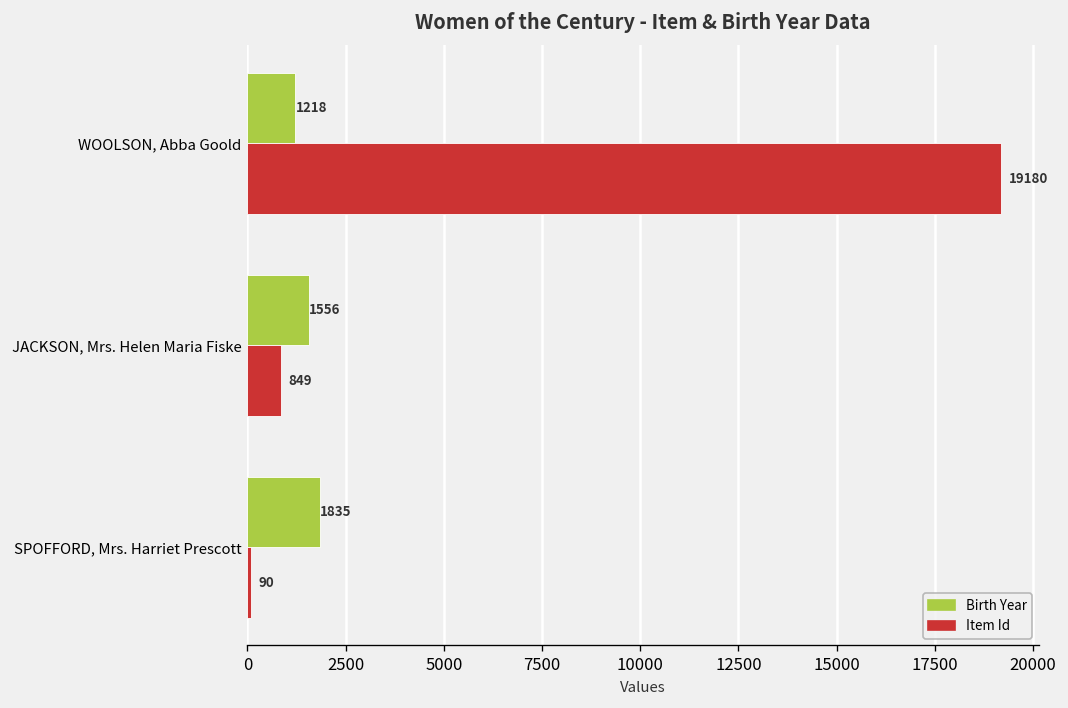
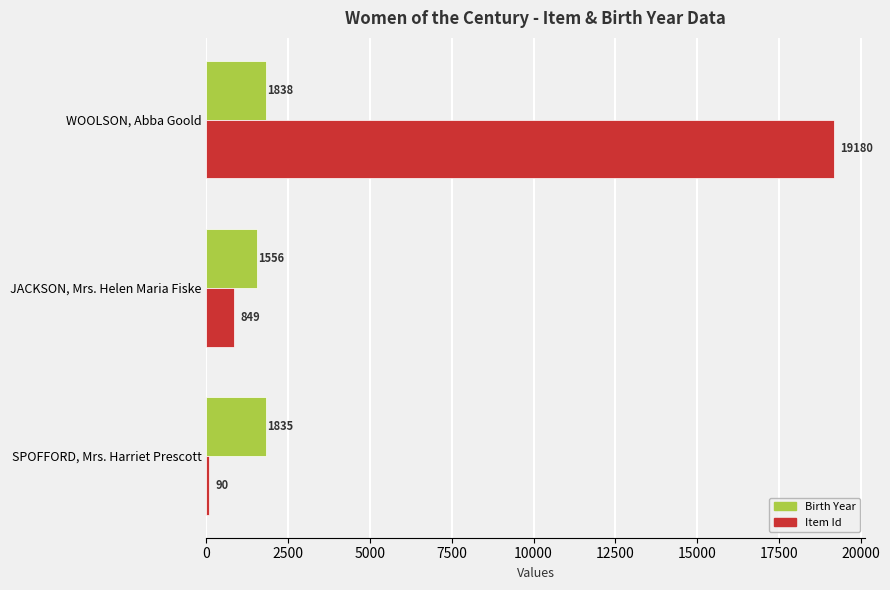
Birth Year, WOOLSON, Abba Goold: 1218 -> 1838
